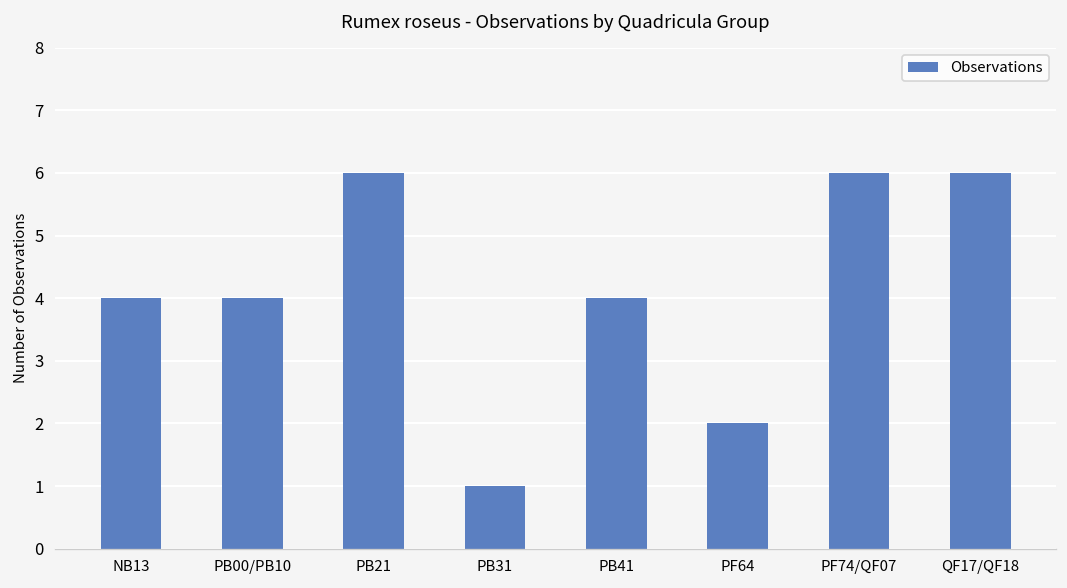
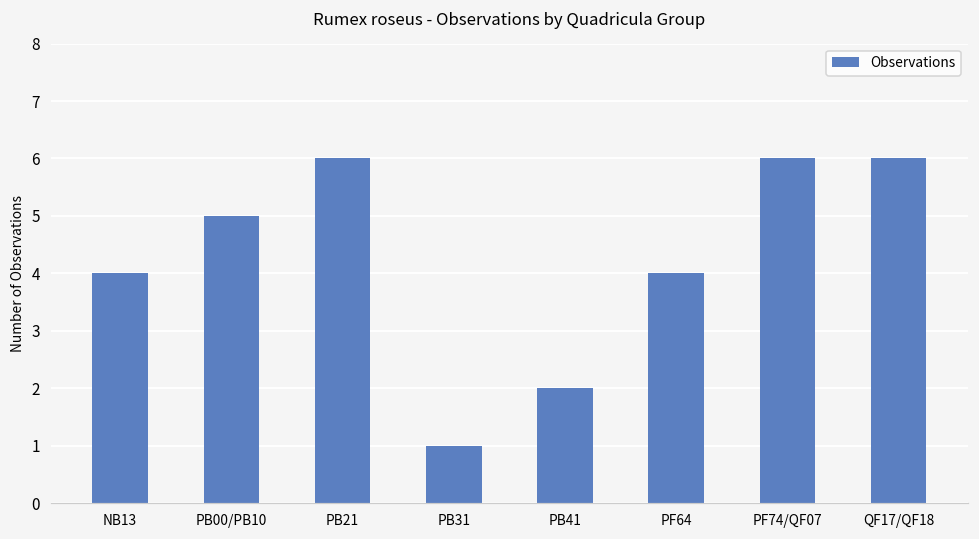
PB00/PB10: 4 -> 5
PB41: 4 -> 2
PF64: 2 -> 4
